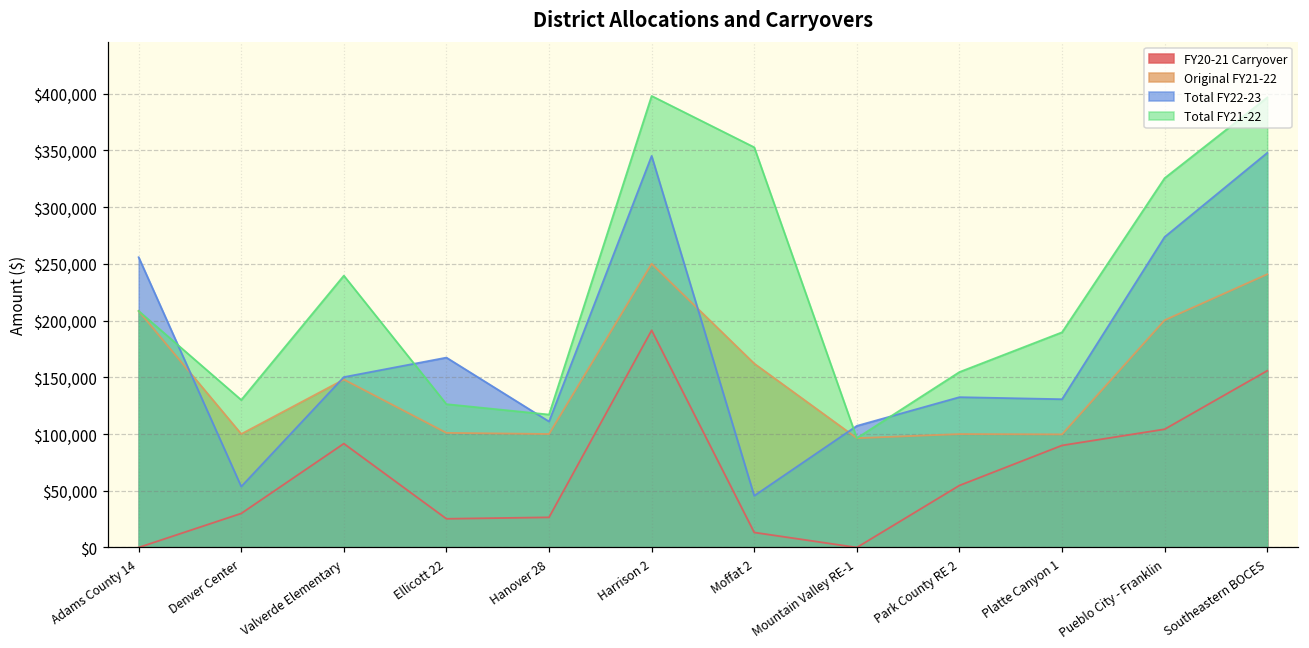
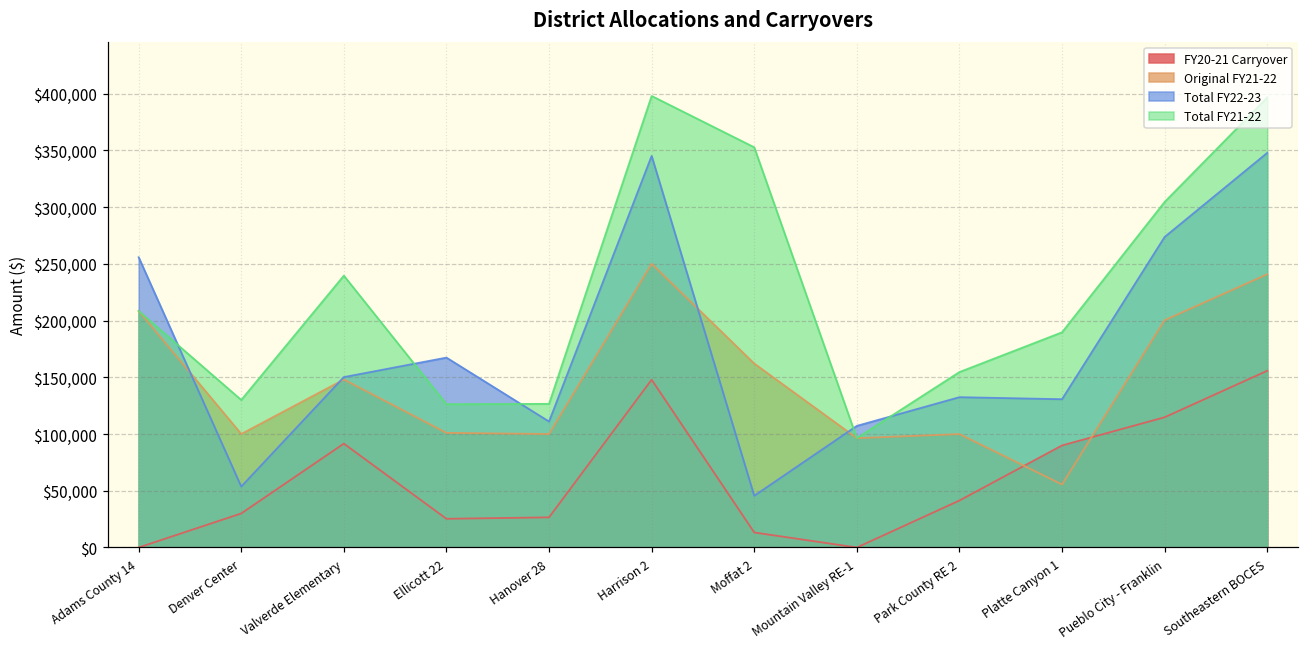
Total FY21-22, Hanover 28: $117,000 -> $127,000
FY20-21 Carryover, Harrison 2: $191,000 -> $148,000
FY20-21 Carryover, Park County RE 2: $55,000 -> $41,000
Original FY21-22, Platte Canyon 1: $100,000 -> $56,000
FY20-21 Carryover, Pueblo City - Franklin: $104,000 -> $115,000
Total FY21-22, Pueblo City - Franklin: $325,000 -> $304,000
